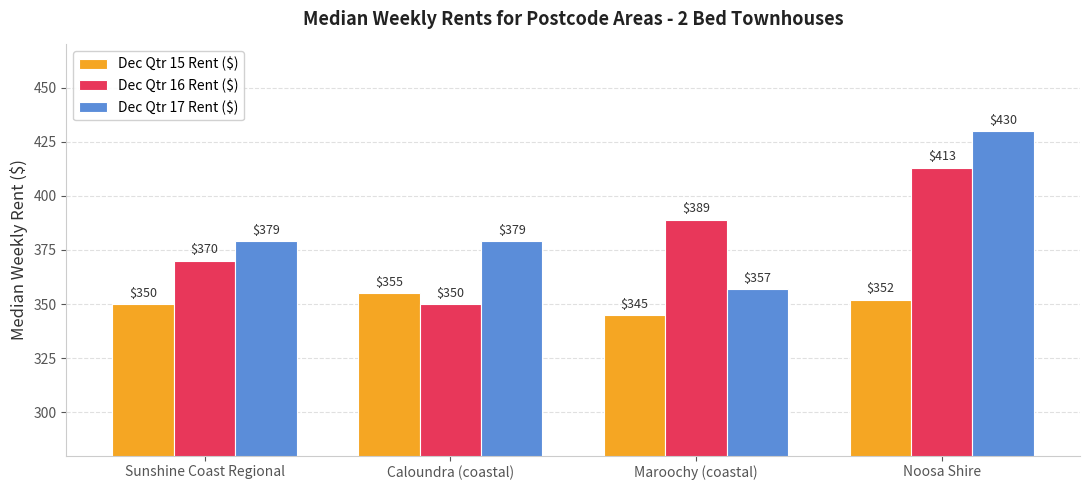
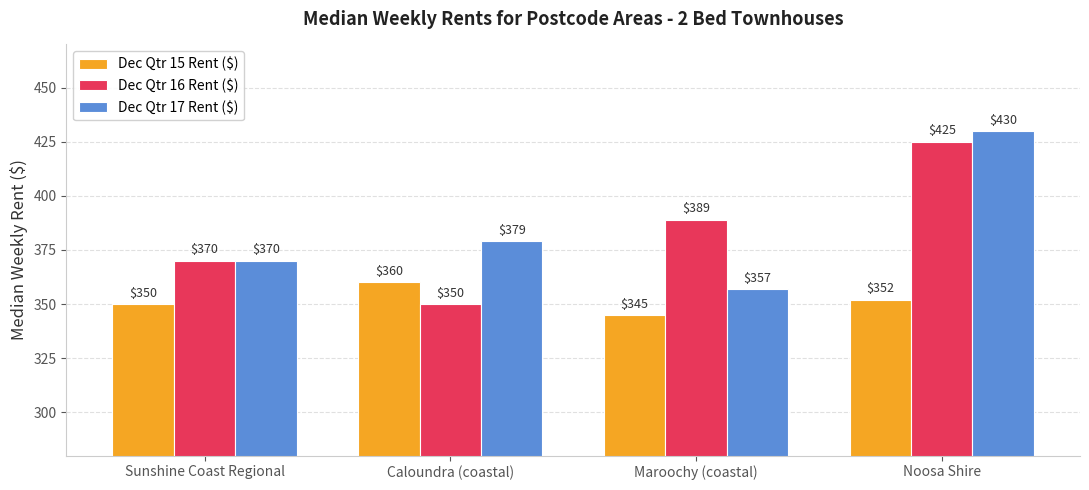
Dec Qtr 17 Rent ($), Sunshine Coast Regional: $379 -> $370
Dec Qtr 15 Rent ($), Caloundra (coastal): $355 -> $360
Dec Qtr 16 Rent ($), Noosa Shire: $413 -> $425
